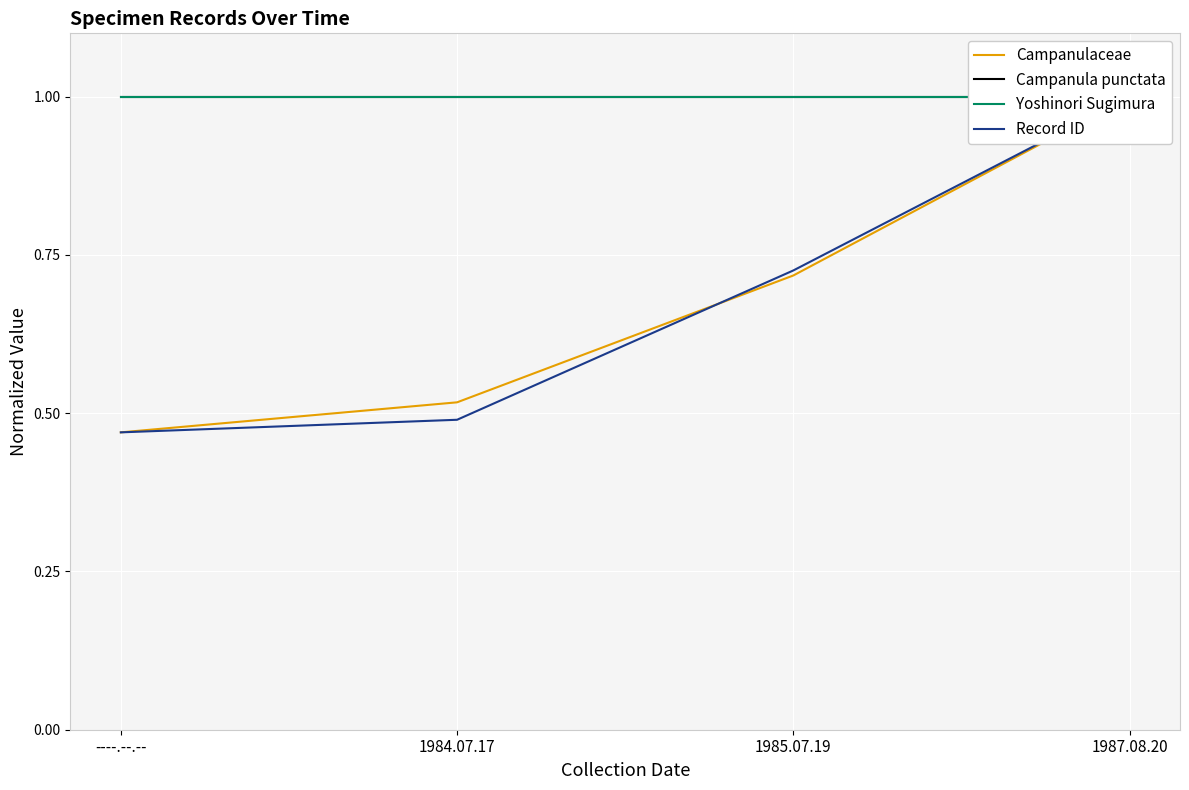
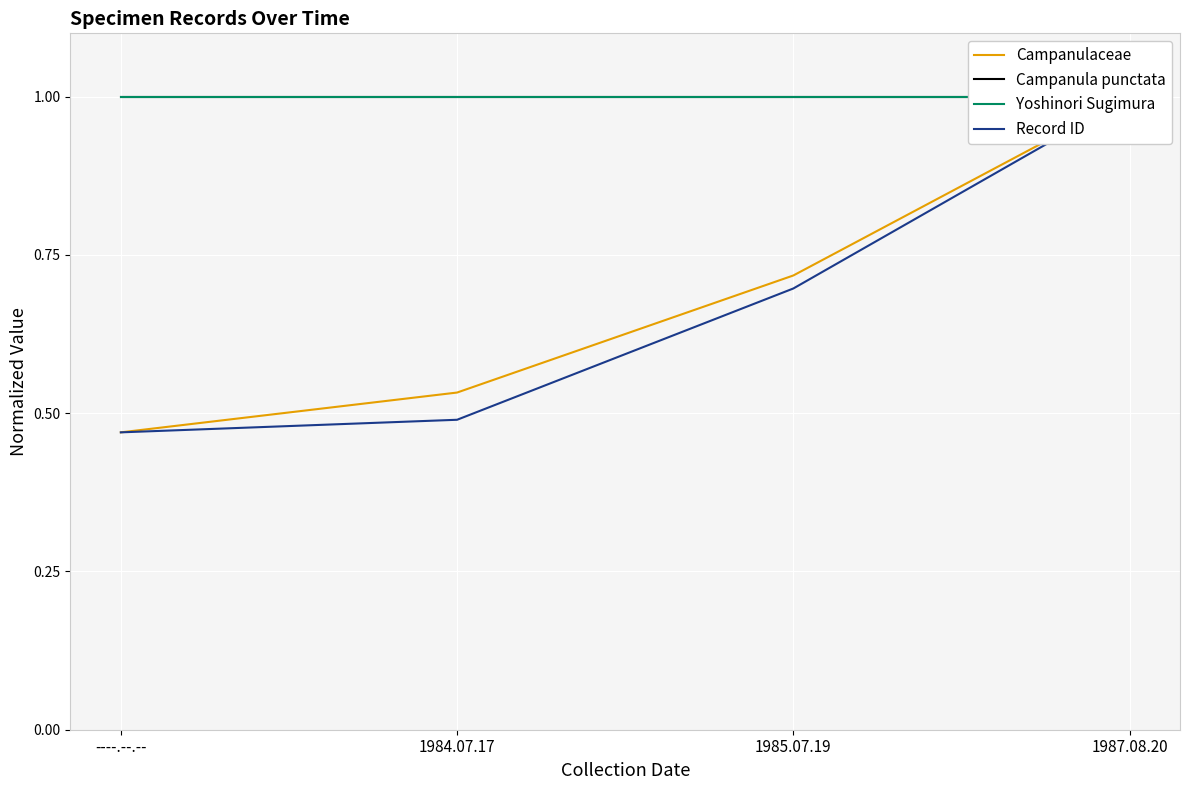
Campanulaceae, 1984.07.17: 0.52 -> 0.53
Record ID, 1985.07.19: 0.73 -> 0.70
